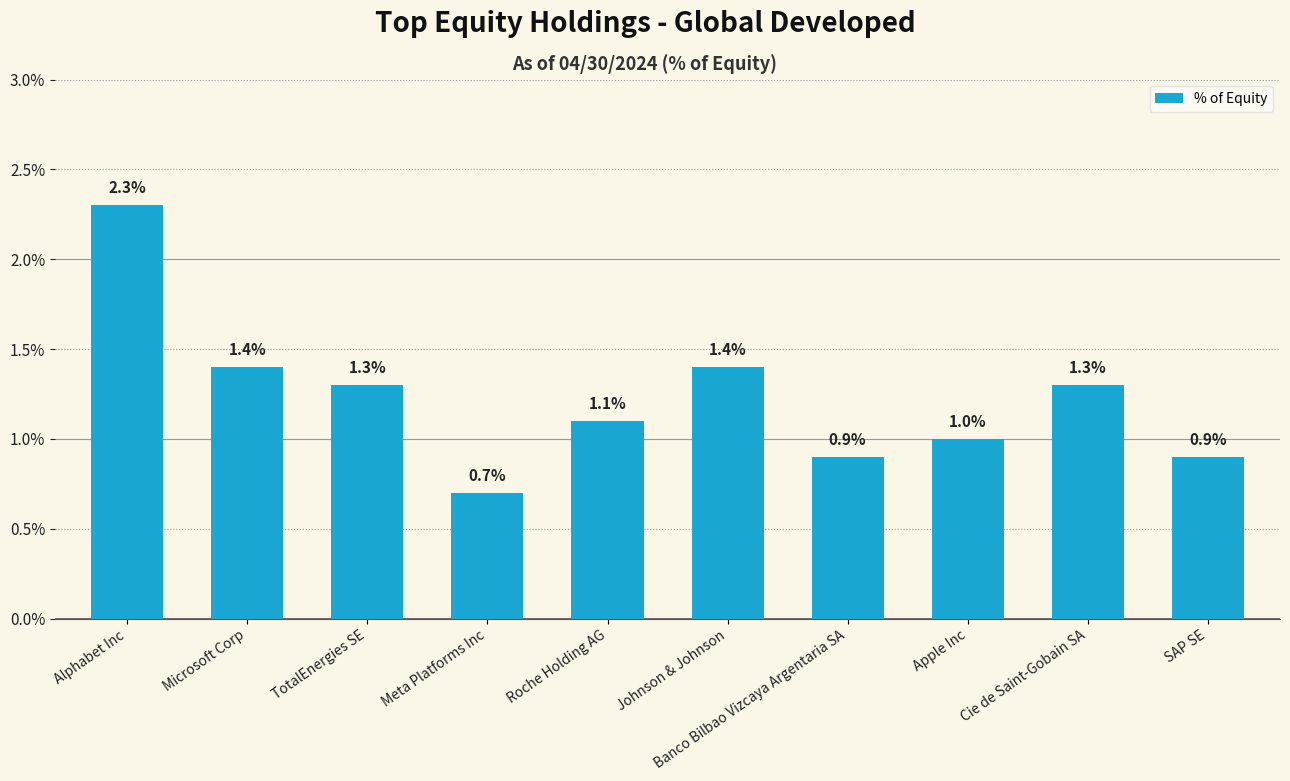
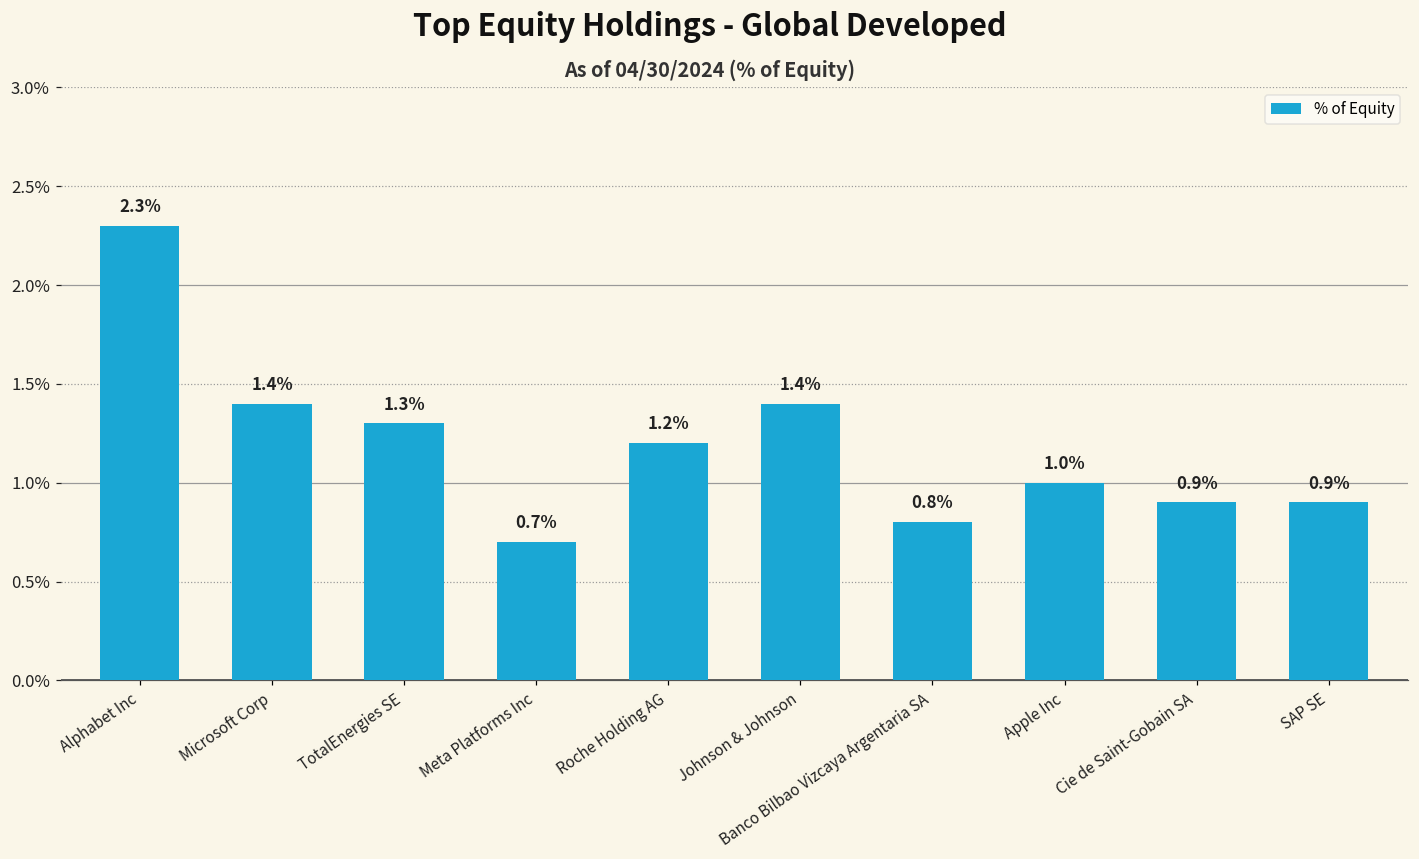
Roche Holding AG: 1.1% -> 1.2%
Banco Bilbao Vizcaya Argentaria SA: 0.9% -> 0.8%
Cie de Saint-Gobain SA: 1.3% -> 0.9%
